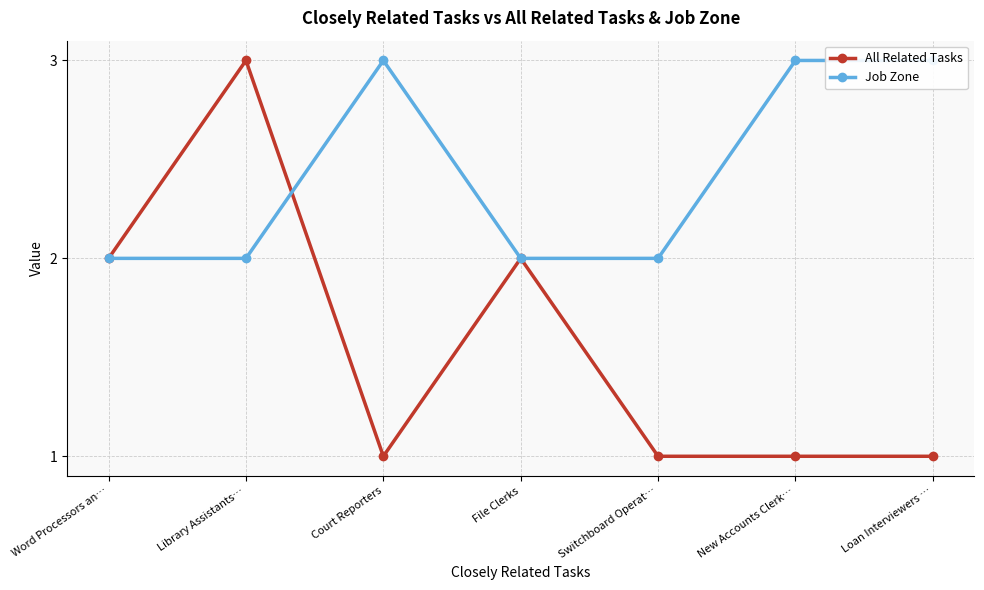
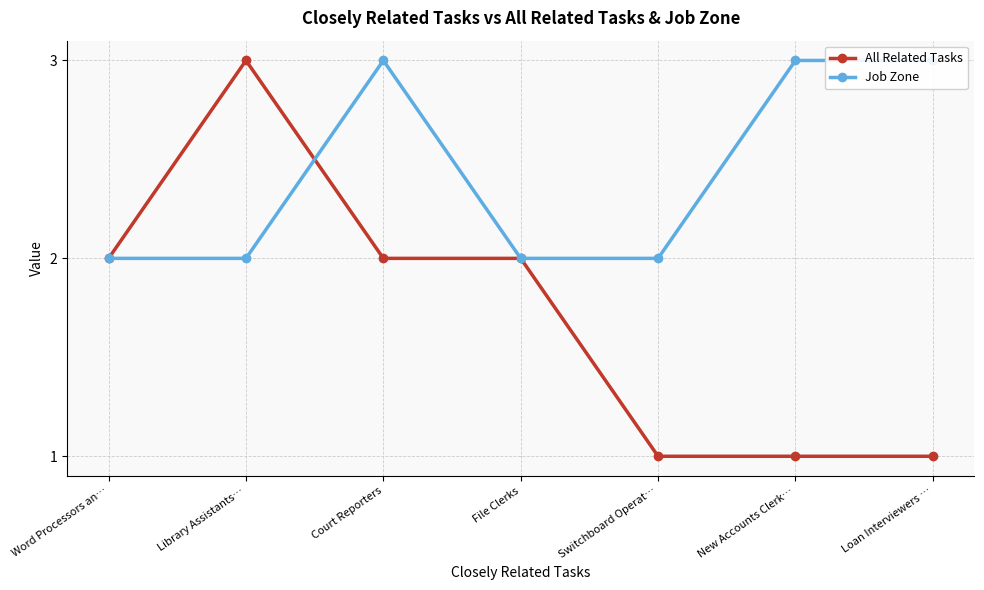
All Related Tasks, Court Reporters: 1 -> 2
